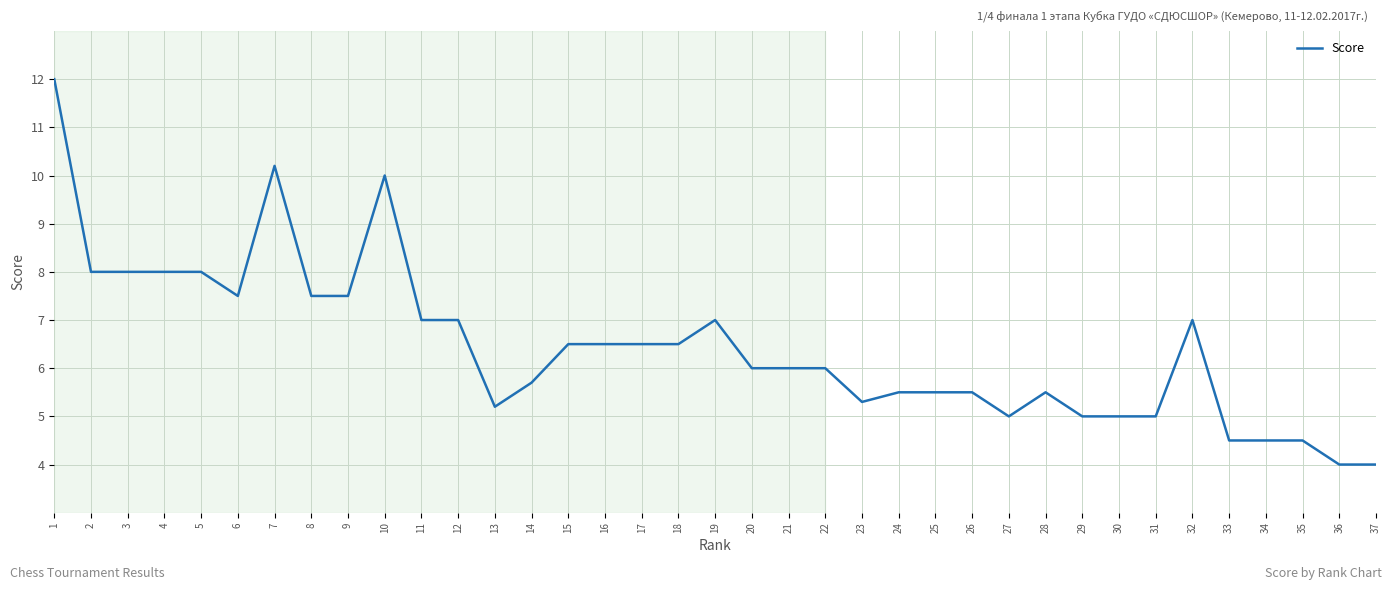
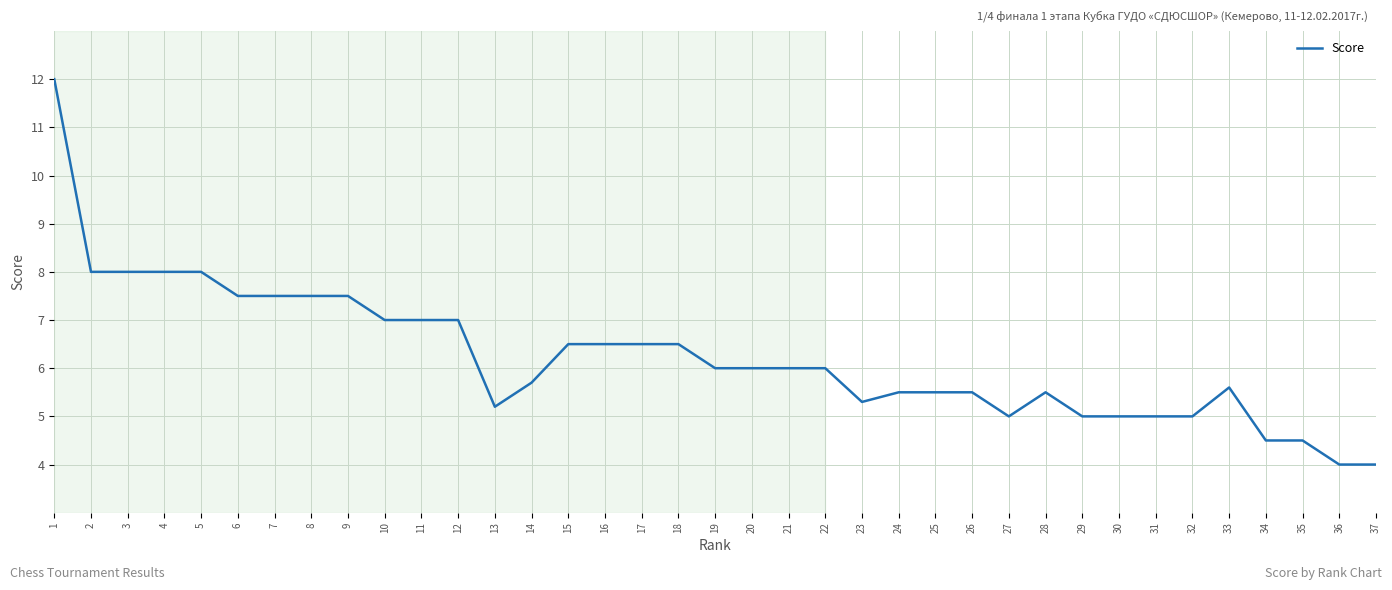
7: 10.2 -> 7.5
10: 10 -> 7
19: 7 -> 6
32: 7 -> 5
33: 4.5 -> 5.6
